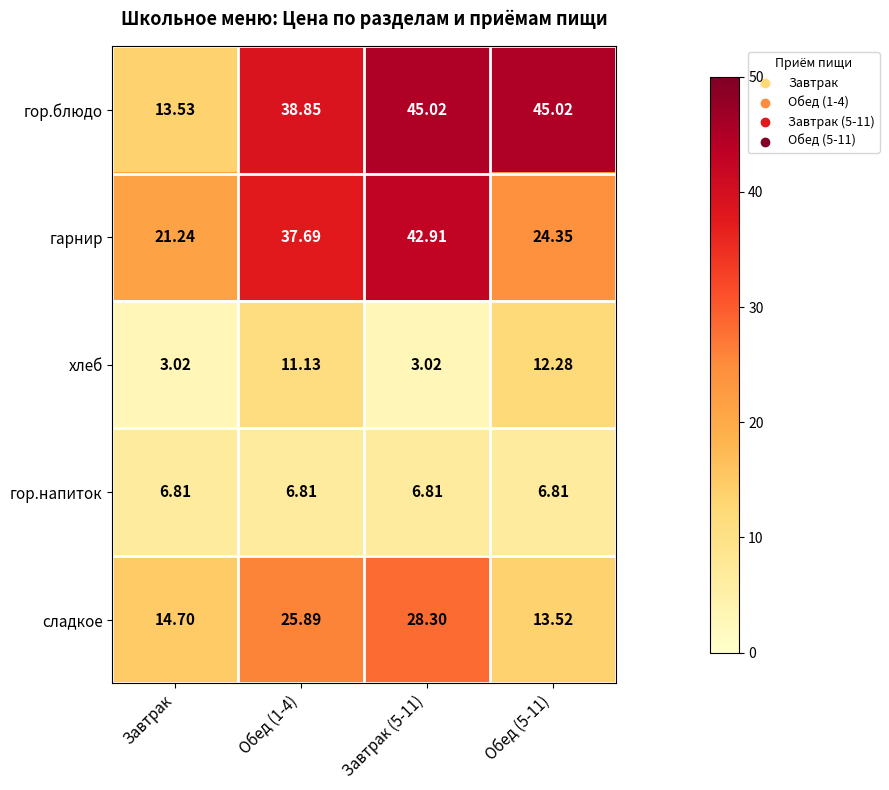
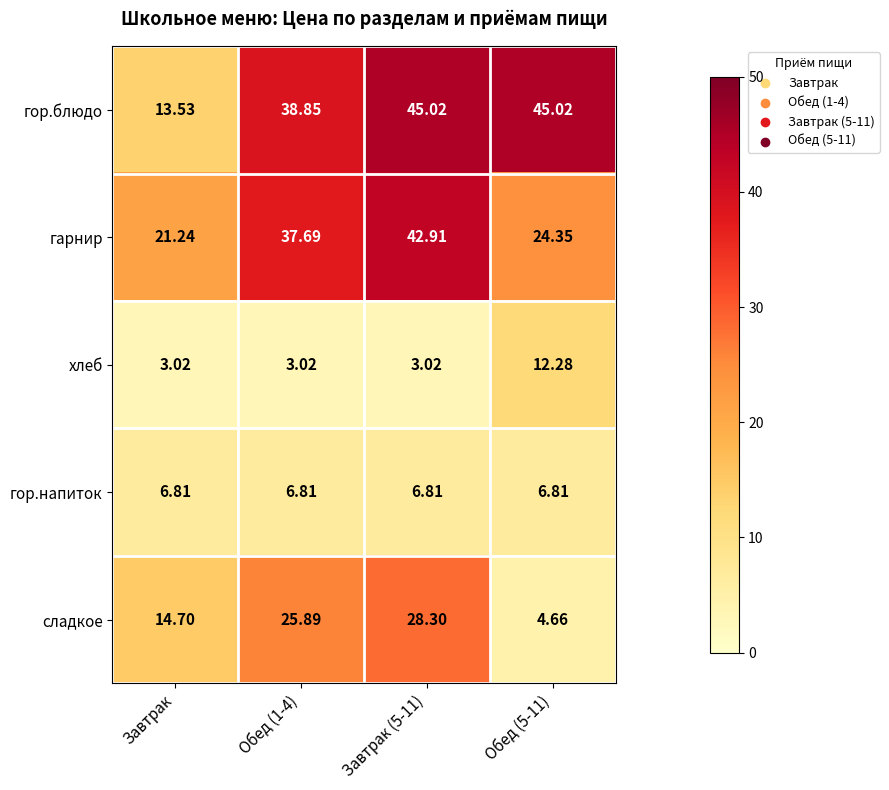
хлеб, Обед (1-4): 11.13 -> 3.02
сладкое, Обед (5-11): 13.52 -> 4.66
